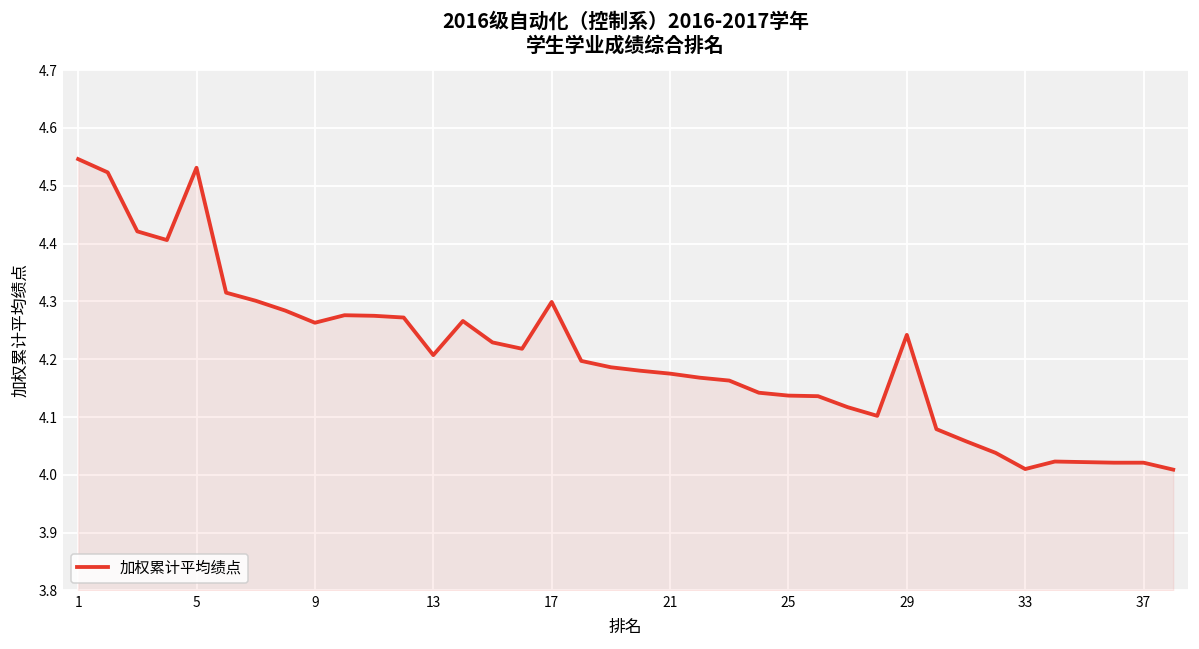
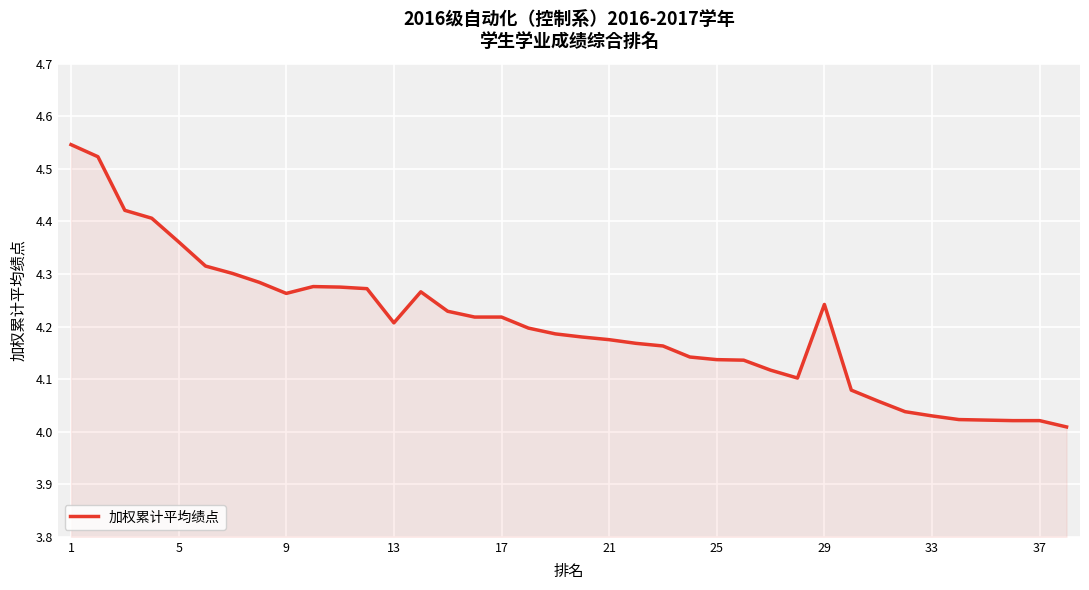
5: 4.53 -> 4.36
17: 4.30 -> 4.22
33: 4.01 -> 4.03
